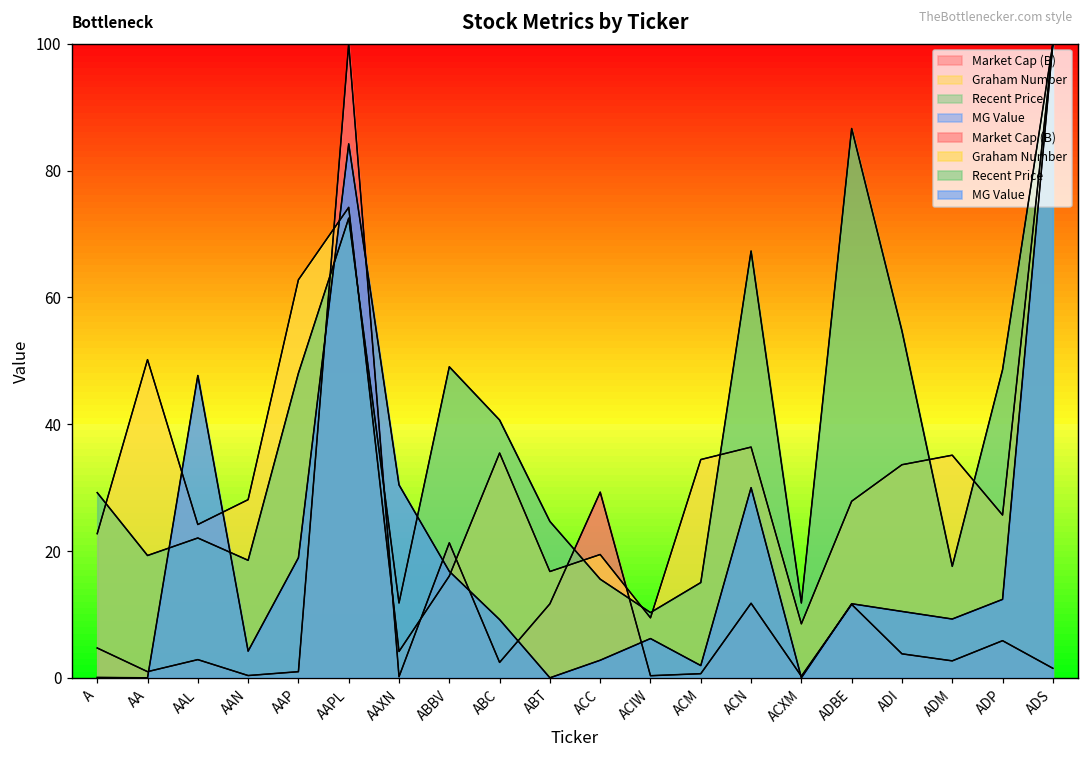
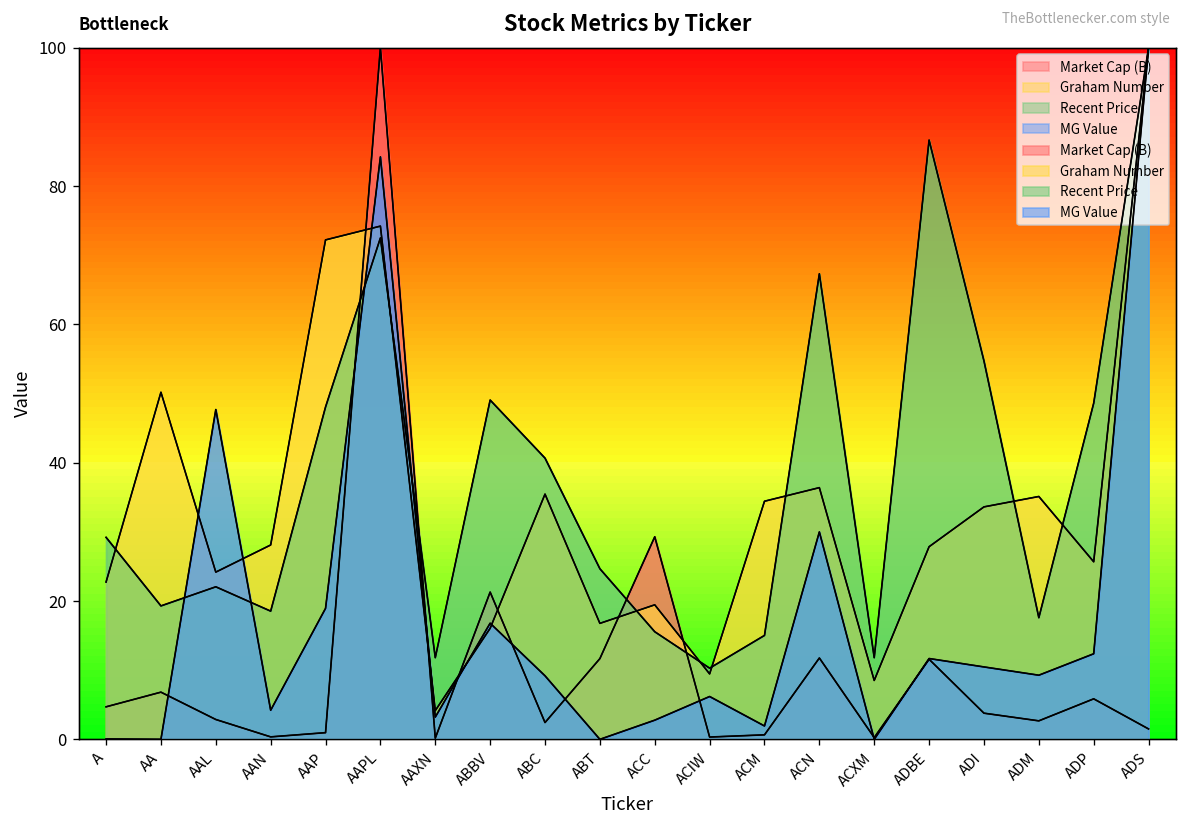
Market Cap (B), AA: 1 -> 7
Graham Number, AAP: 63 -> 72
MG Value, AAXN: 30 -> 3
